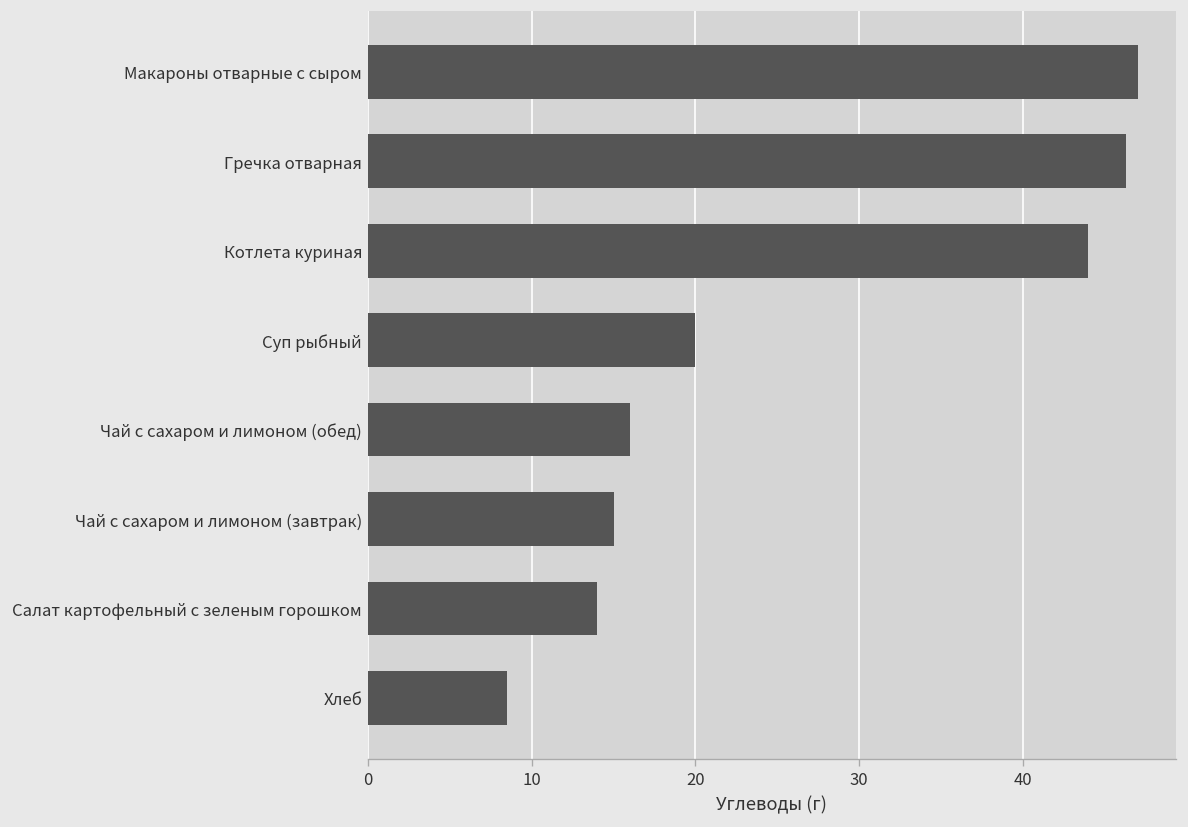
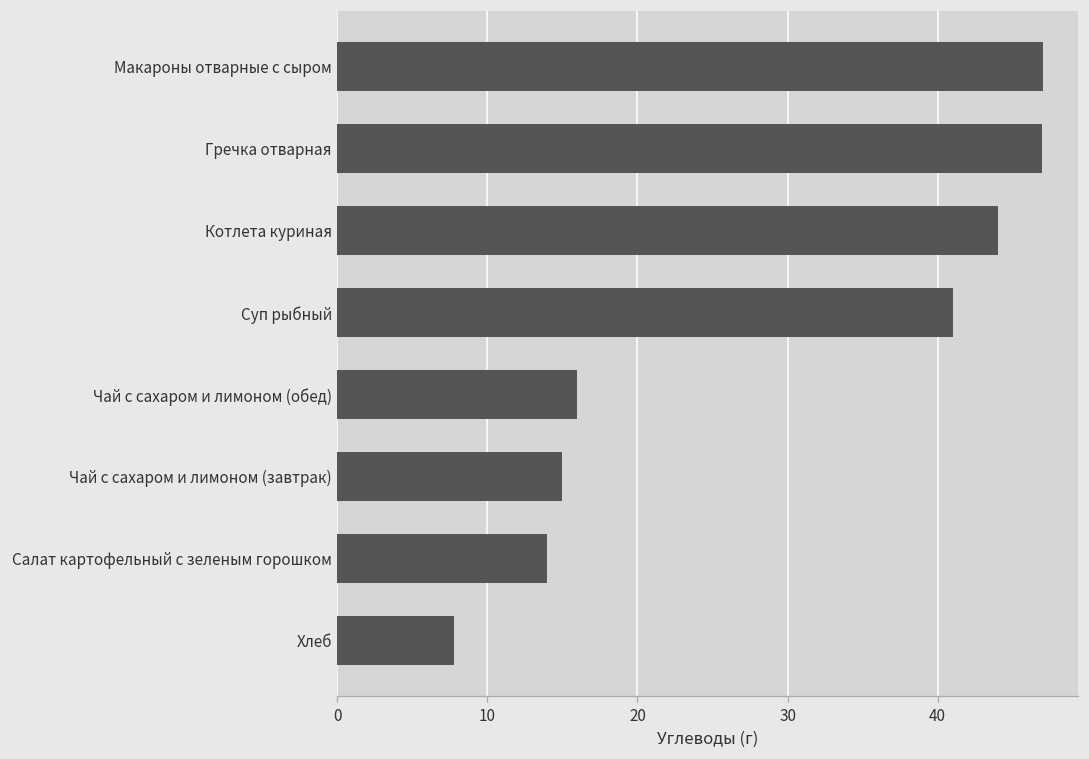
Гречка отварная: 46.3 -> 46.9
Суп рыбный: 20 -> 41
Хлеб: 8.5 -> 7.8
